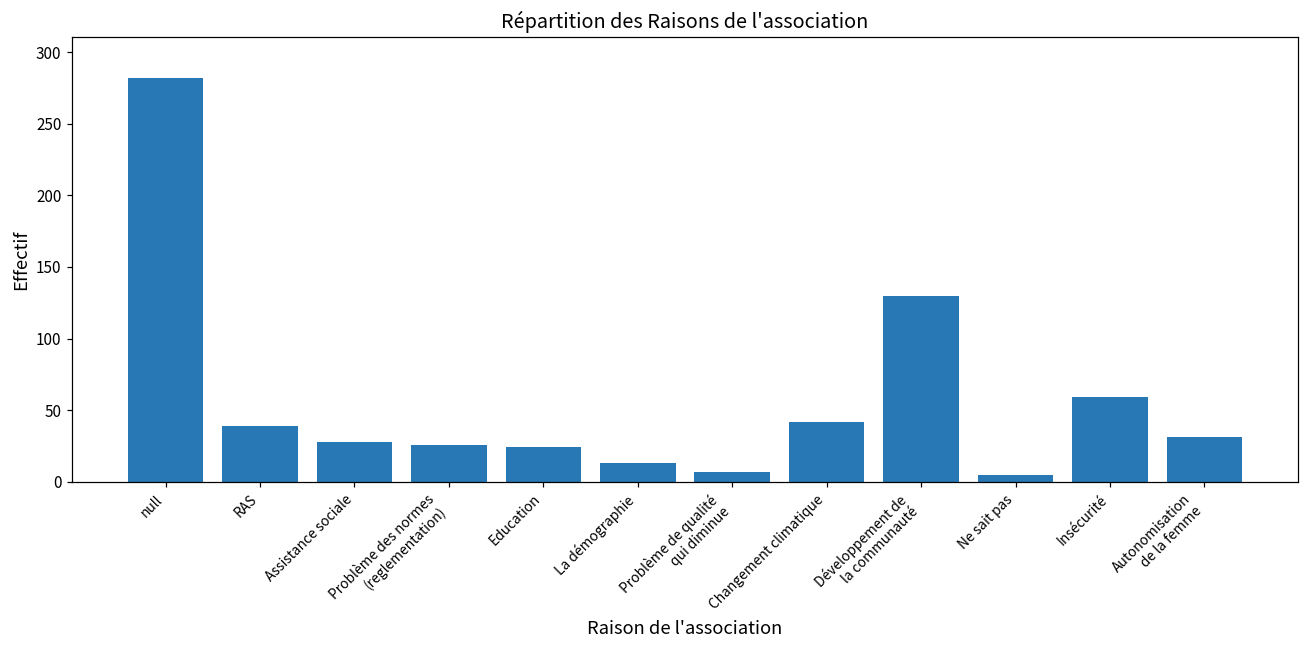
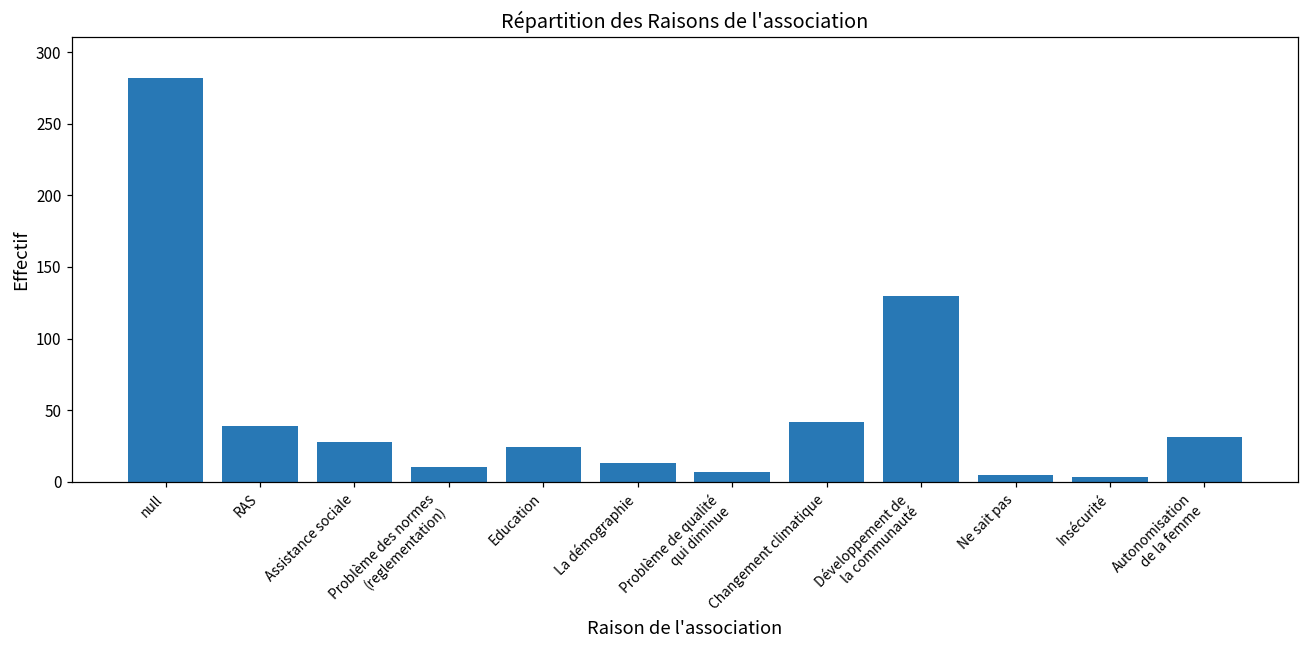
Problème des normes (reglementation): 26 -> 10
Insécurité: 59 -> 3
